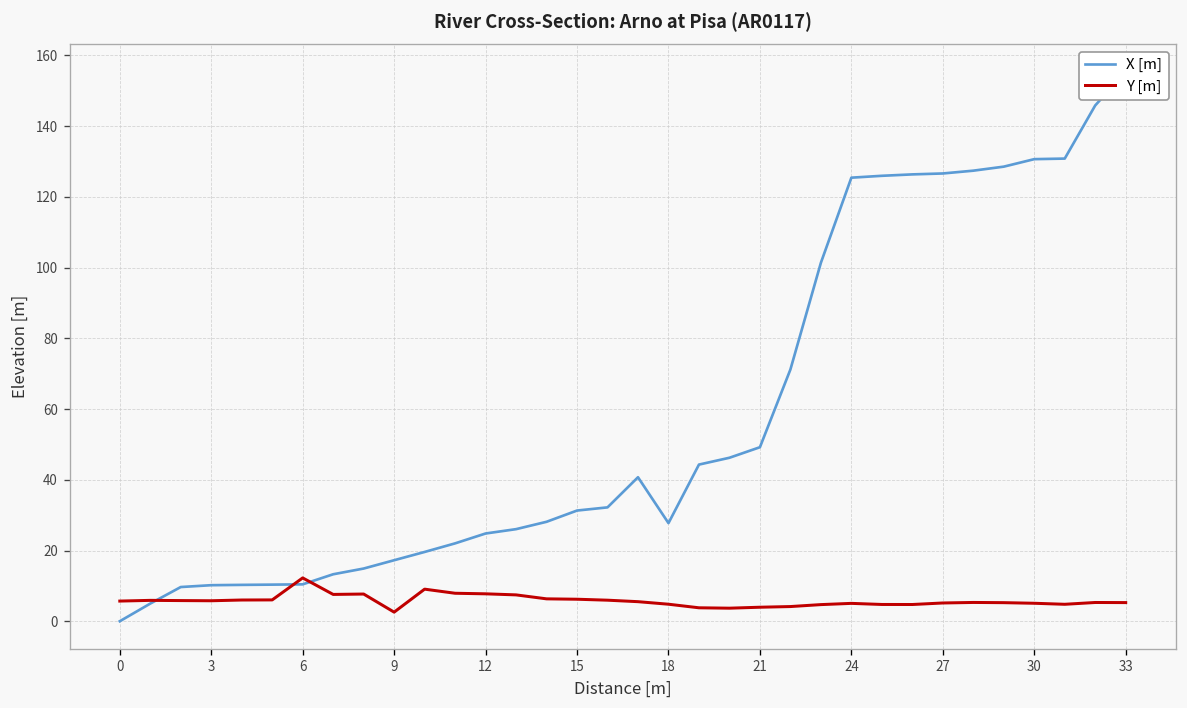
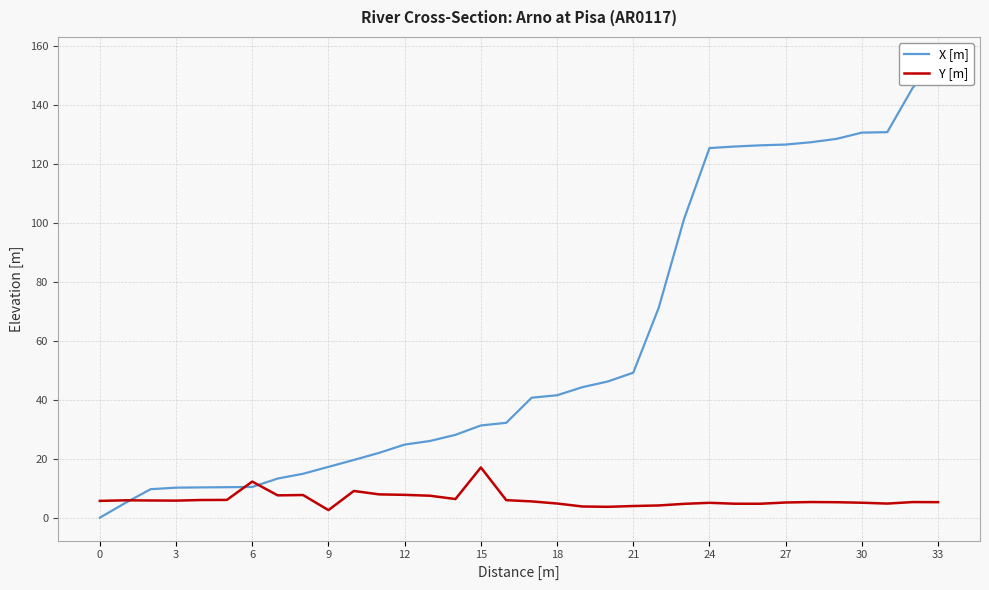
Y [m], 15: 6 -> 17
X [m], 18: 28 -> 42
